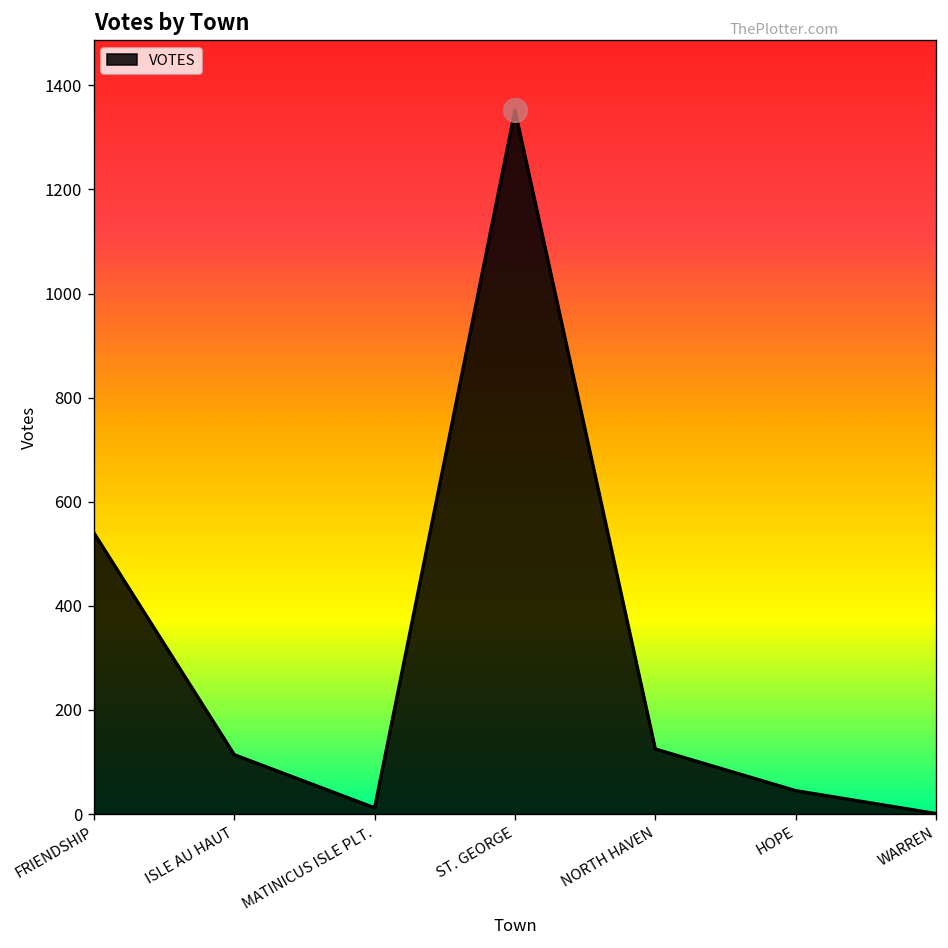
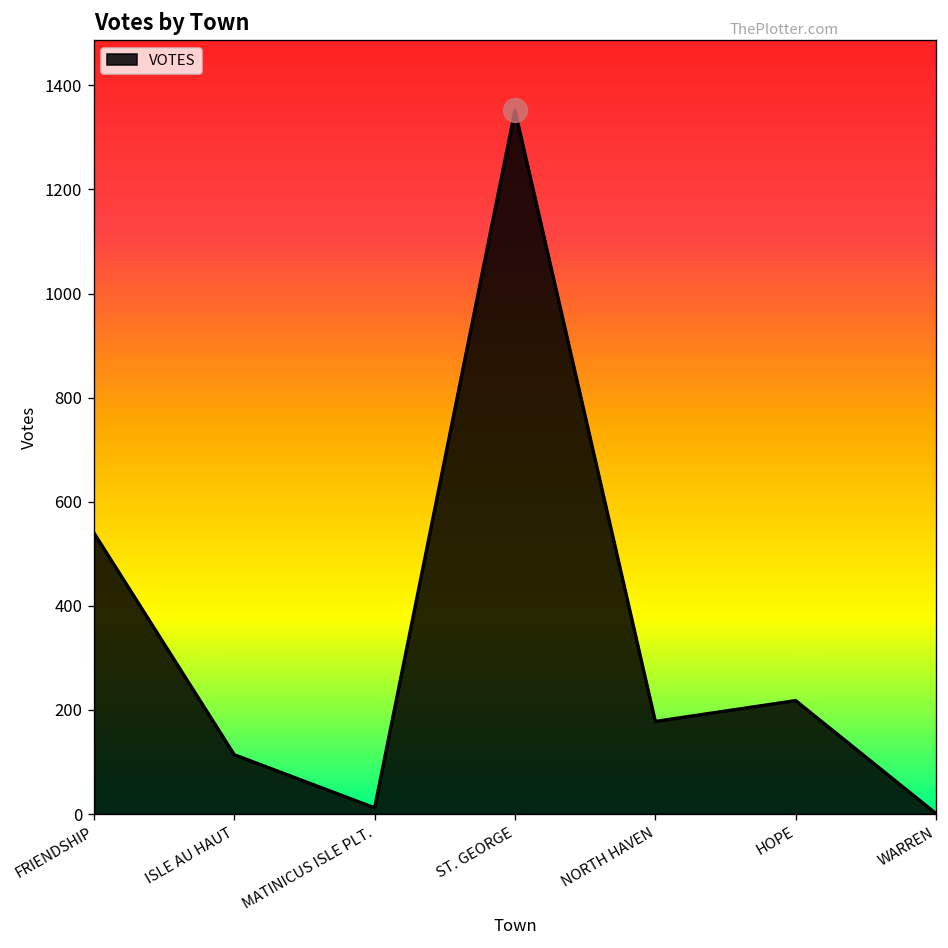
VOTES, NORTH HAVEN: 130 -> 180
VOTES, HOPE: 50 -> 220
